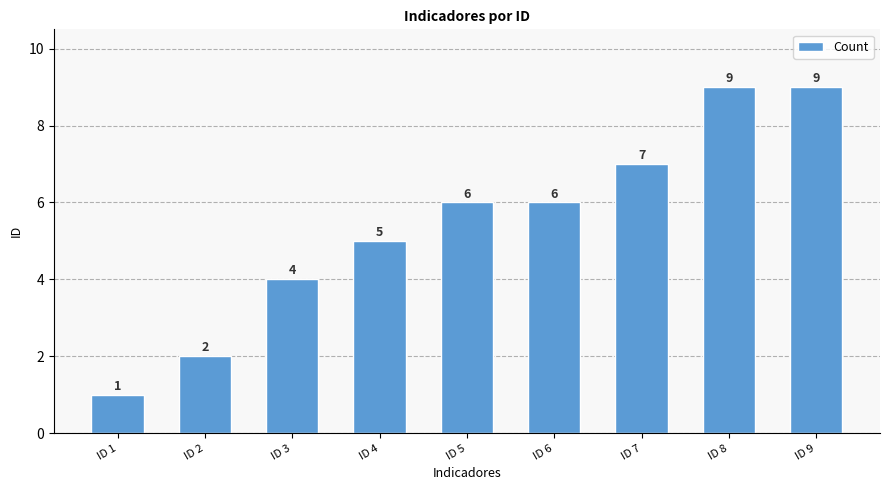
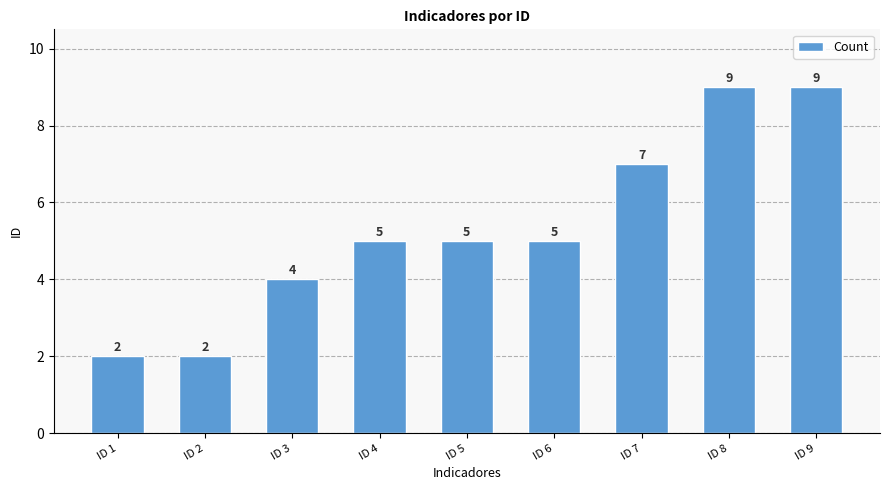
ID 1: 1 -> 2
ID 5: 6 -> 5
ID 6: 6 -> 5
